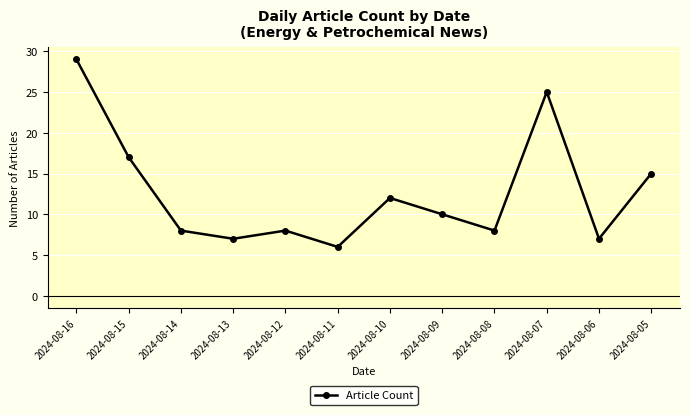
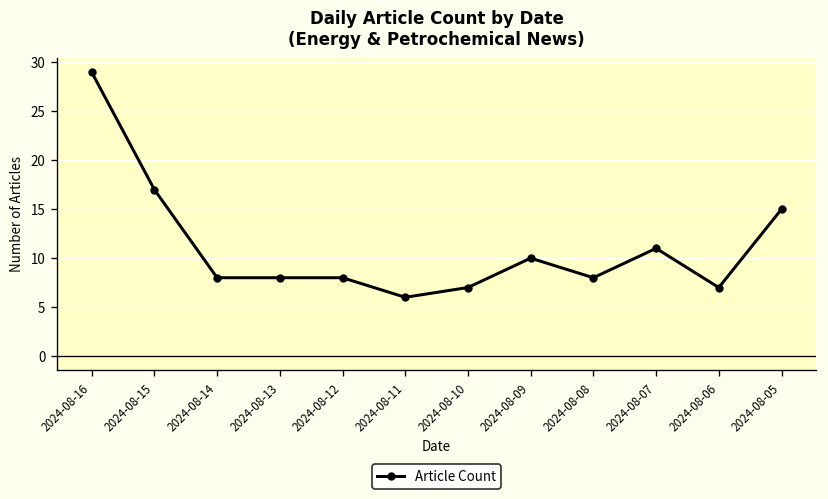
2024-08-13: 7 -> 8
2024-08-10: 12 -> 7
2024-08-07: 25 -> 11
